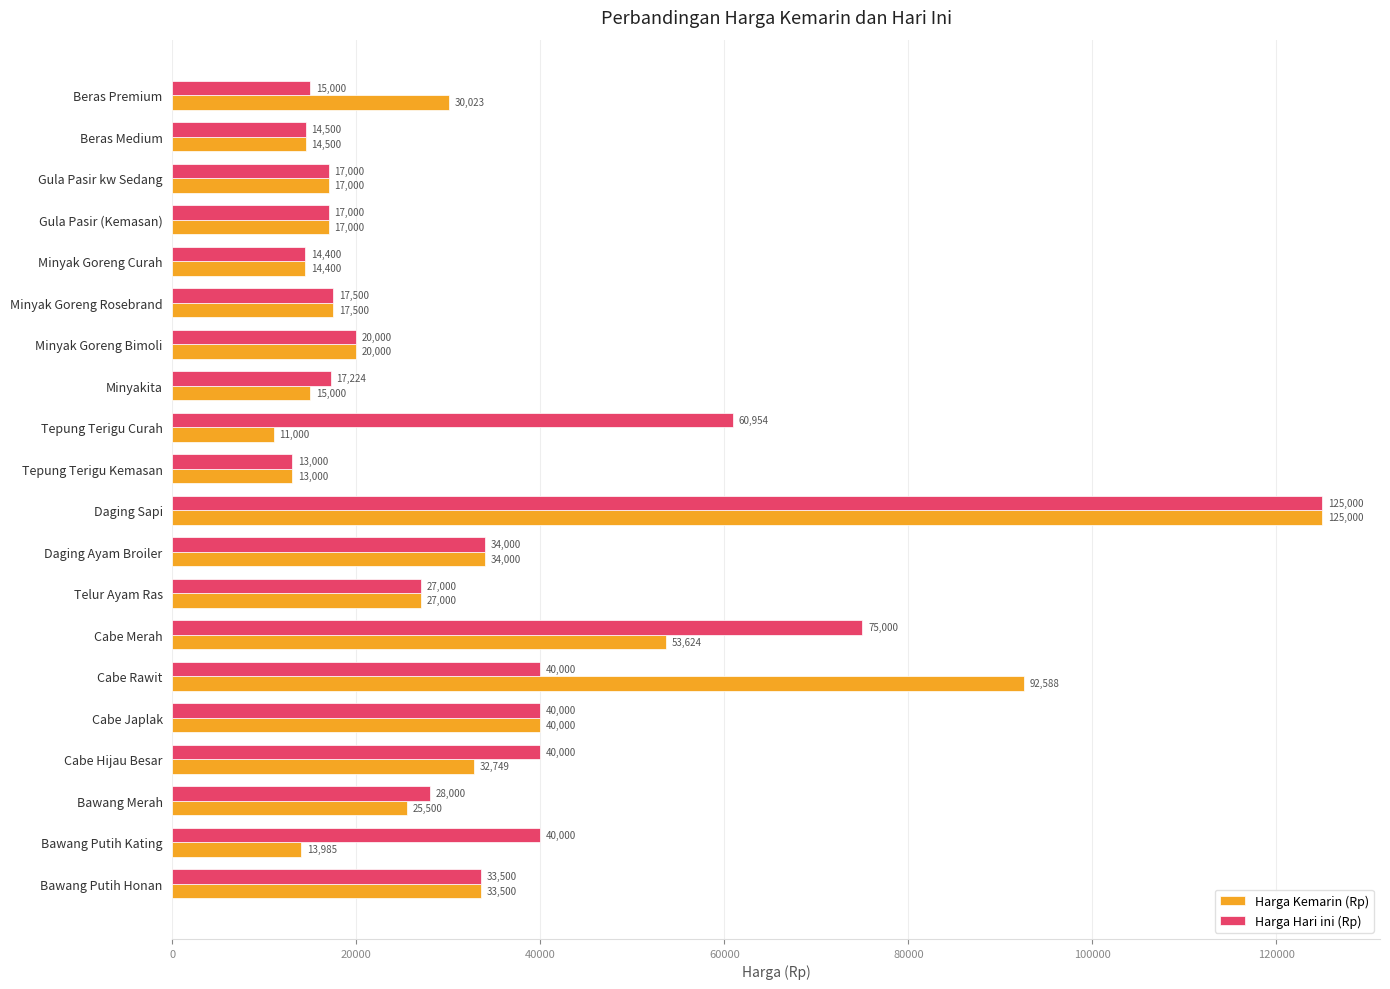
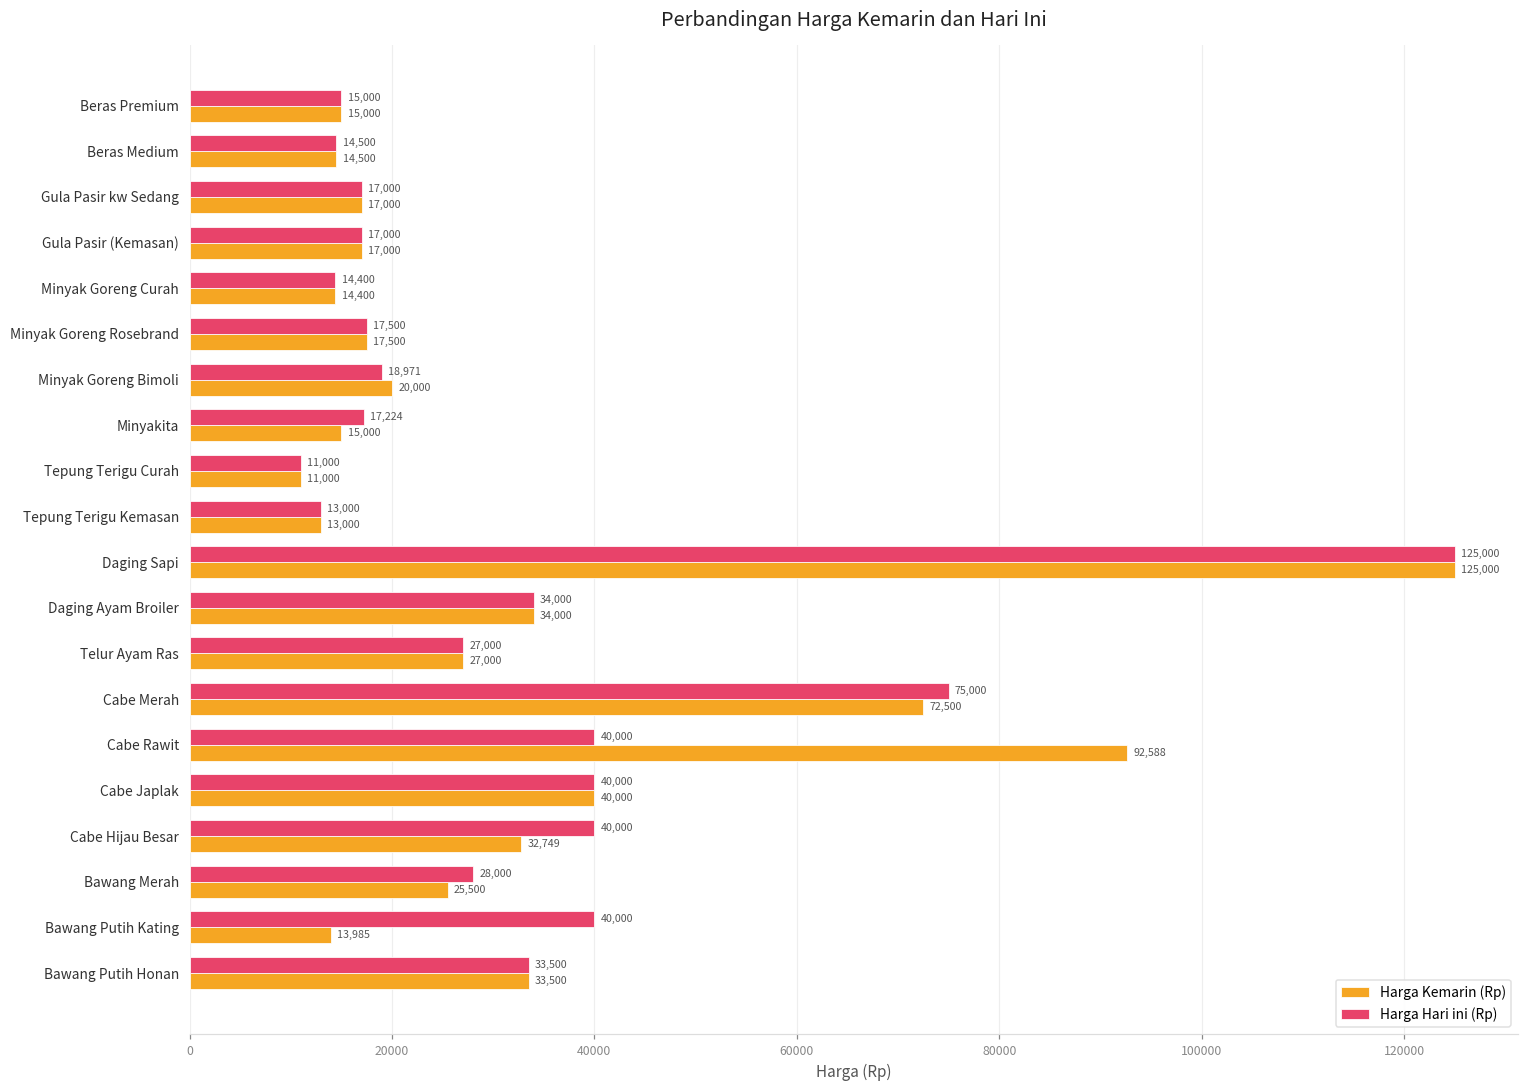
Harga Kemarin (Rp), Beras Premium: 30,023 -> 15,000
Harga Hari ini (Rp), Minyak Goreng Bimoli: 20,000 -> 18,971
Harga Hari ini (Rp), Tepung Terigu Curah: 60,954 -> 11,000
Harga Kemarin (Rp), Cabe Merah: 53,624 -> 72,500
